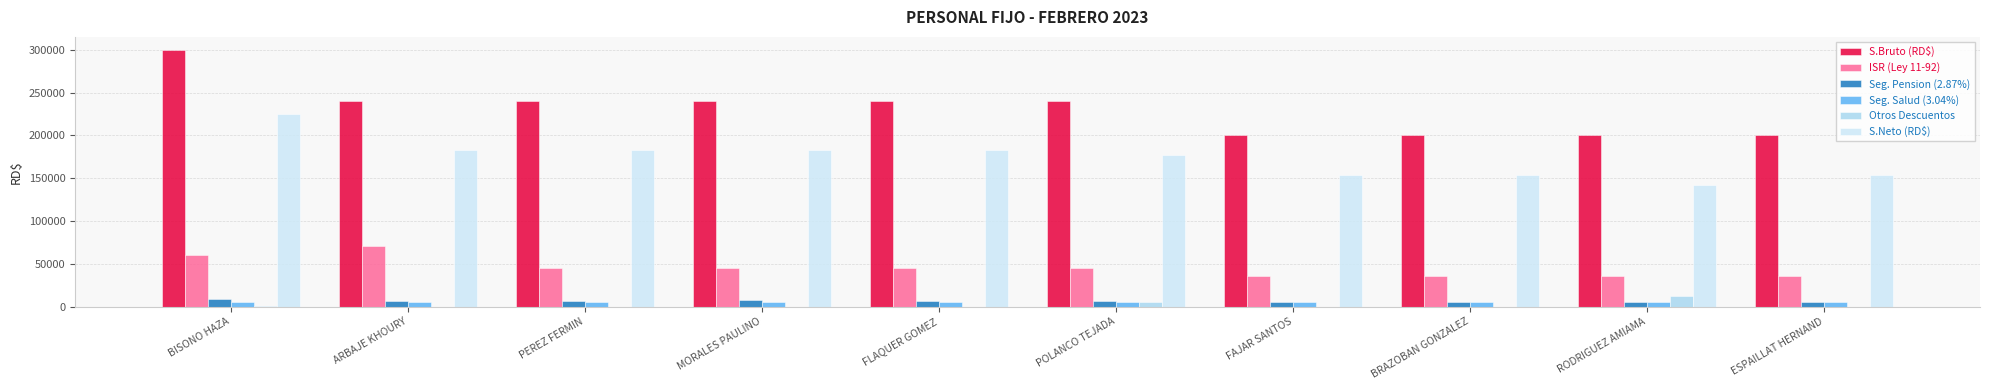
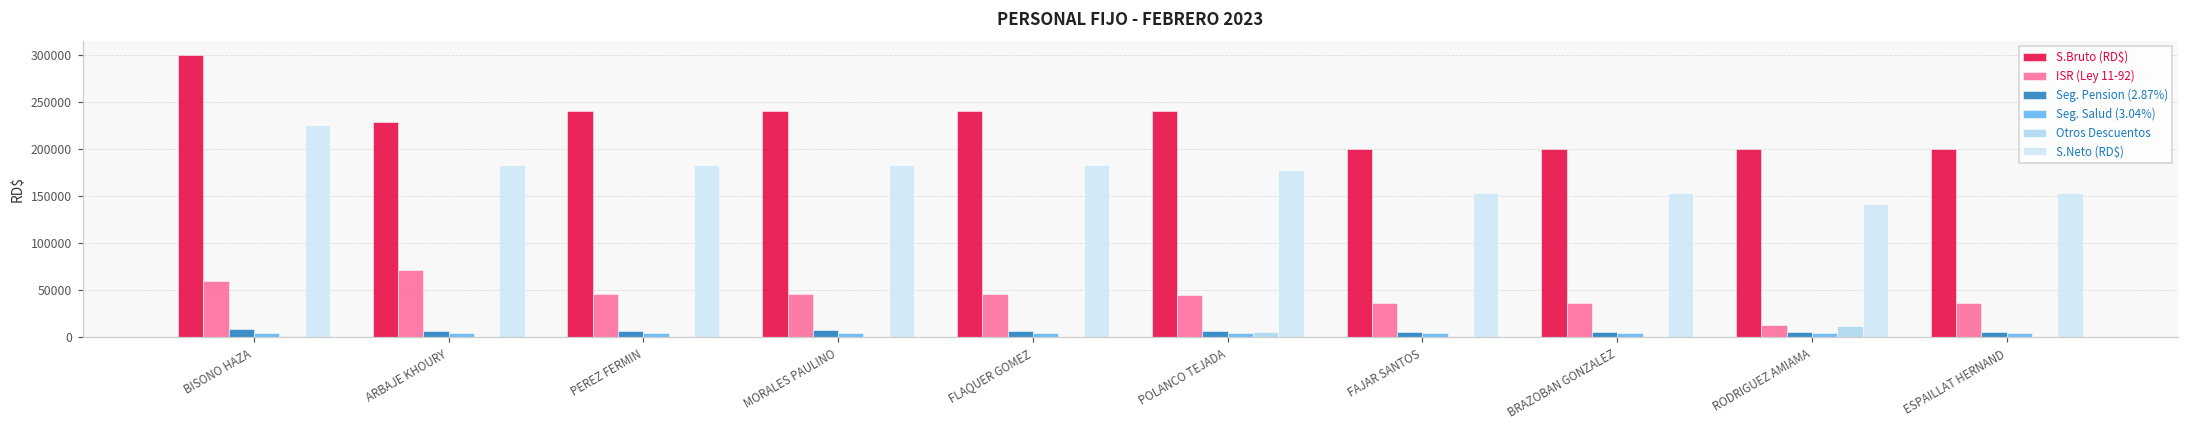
S.Bruto (RD$), ARBAJE KHOURY: 240000 -> 230000
ISR (Ley 11-92), RODRIGUEZ AMIAMA: 40000 -> 10000
